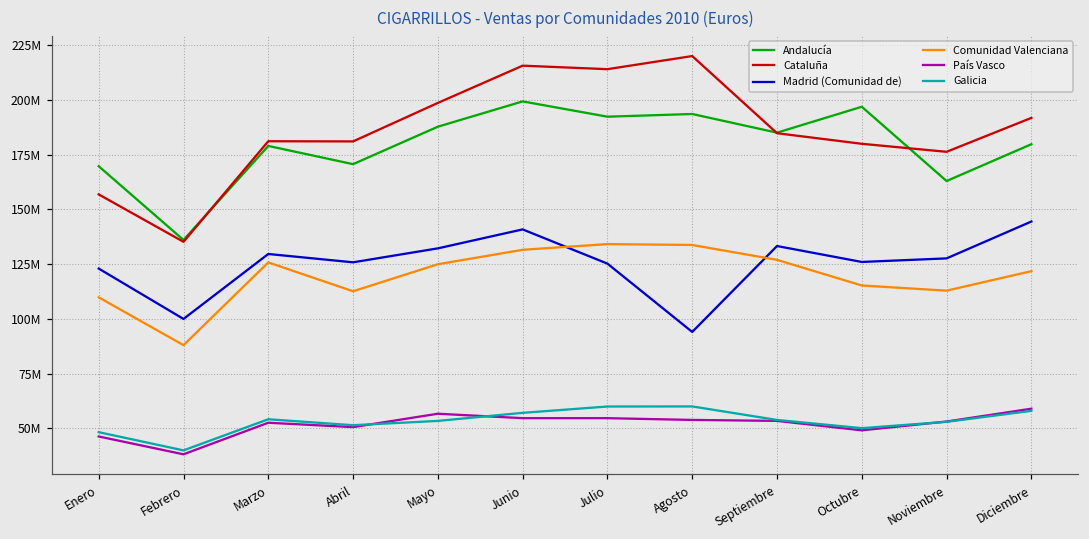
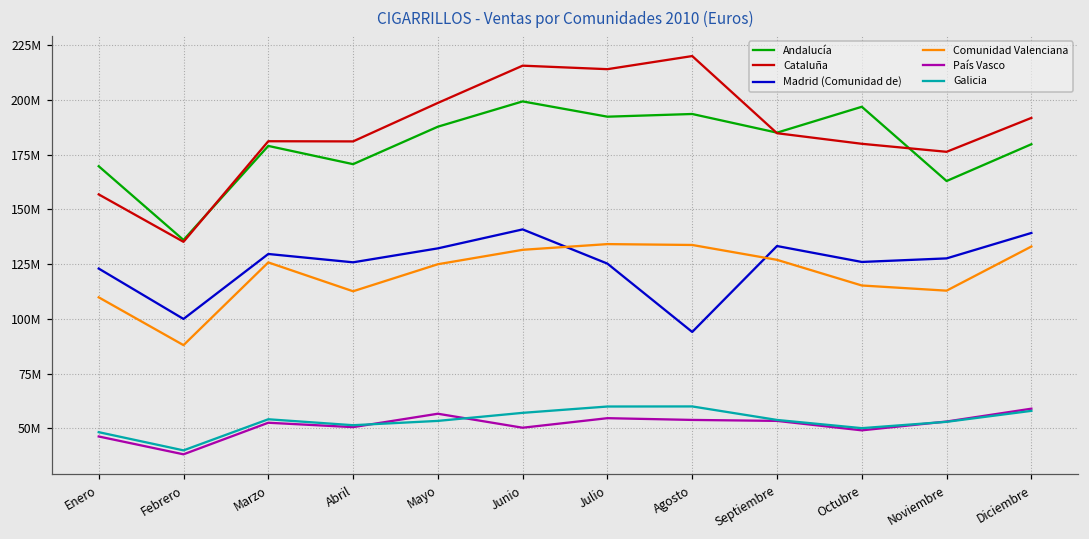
País Vasco, Junio: 55000000 -> 50000000
Madrid (Comunidad de), Diciembre: 144000000 -> 139000000
Comunidad Valenciana, Diciembre: 122000000 -> 133000000
